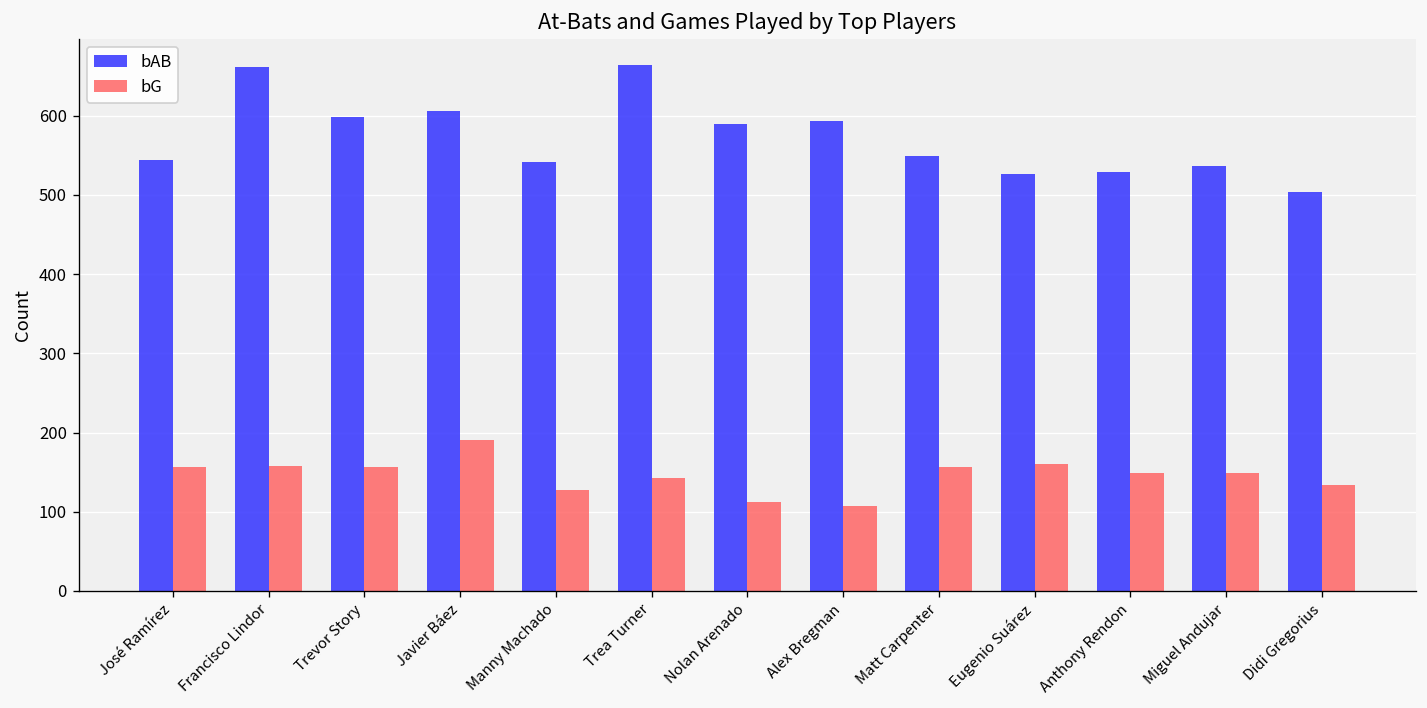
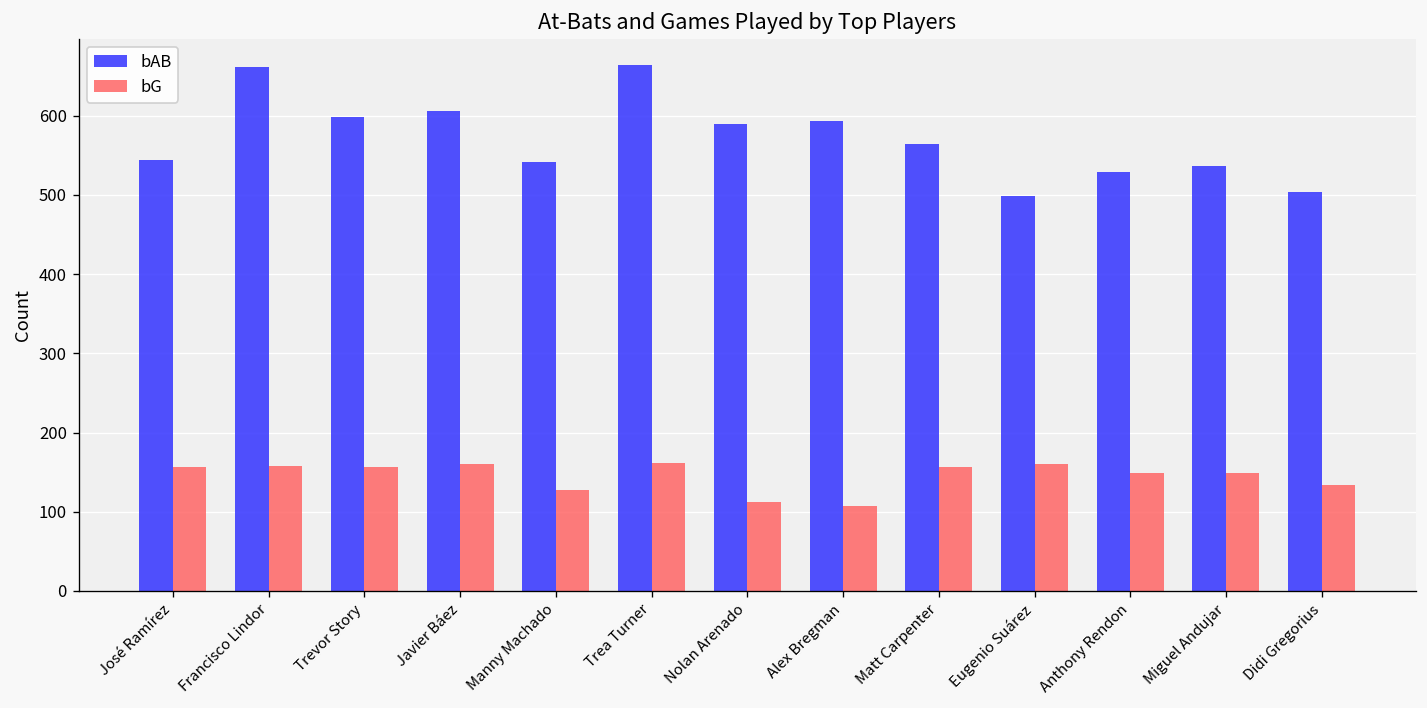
bG, Javier Báez: 190 -> 160
bG, Trea Turner: 140 -> 160
bAB, Matt Carpenter: 550 -> 560
bAB, Eugenio Suárez: 530 -> 500
